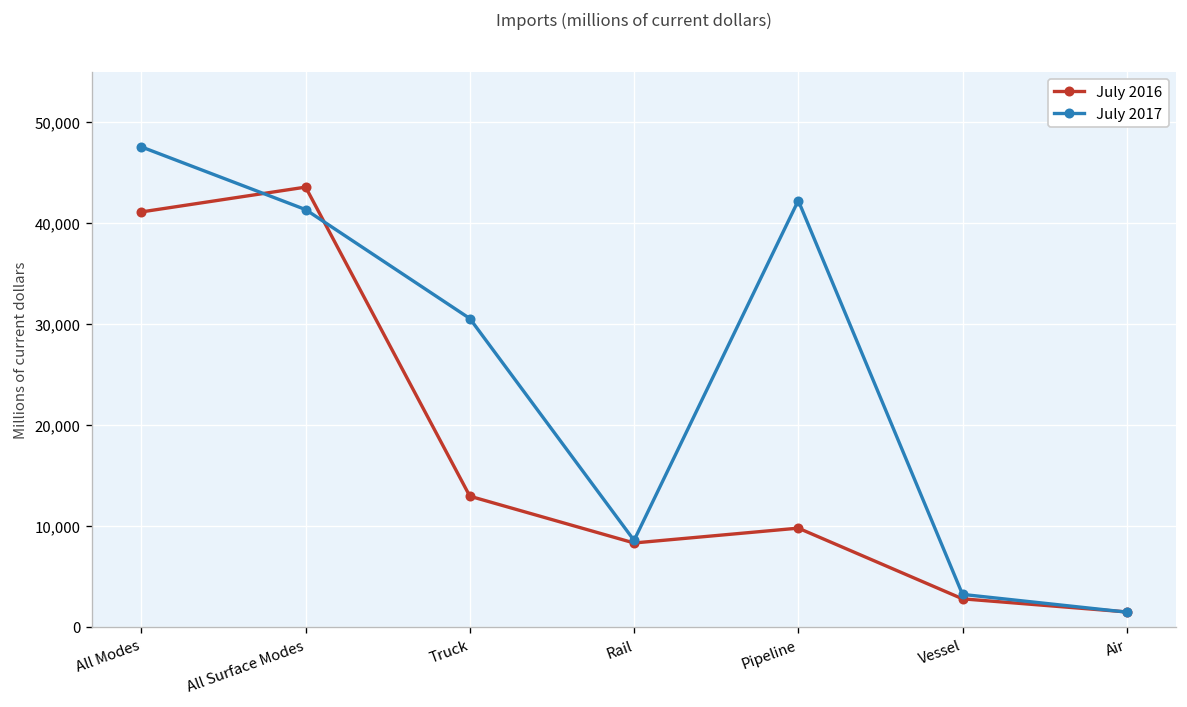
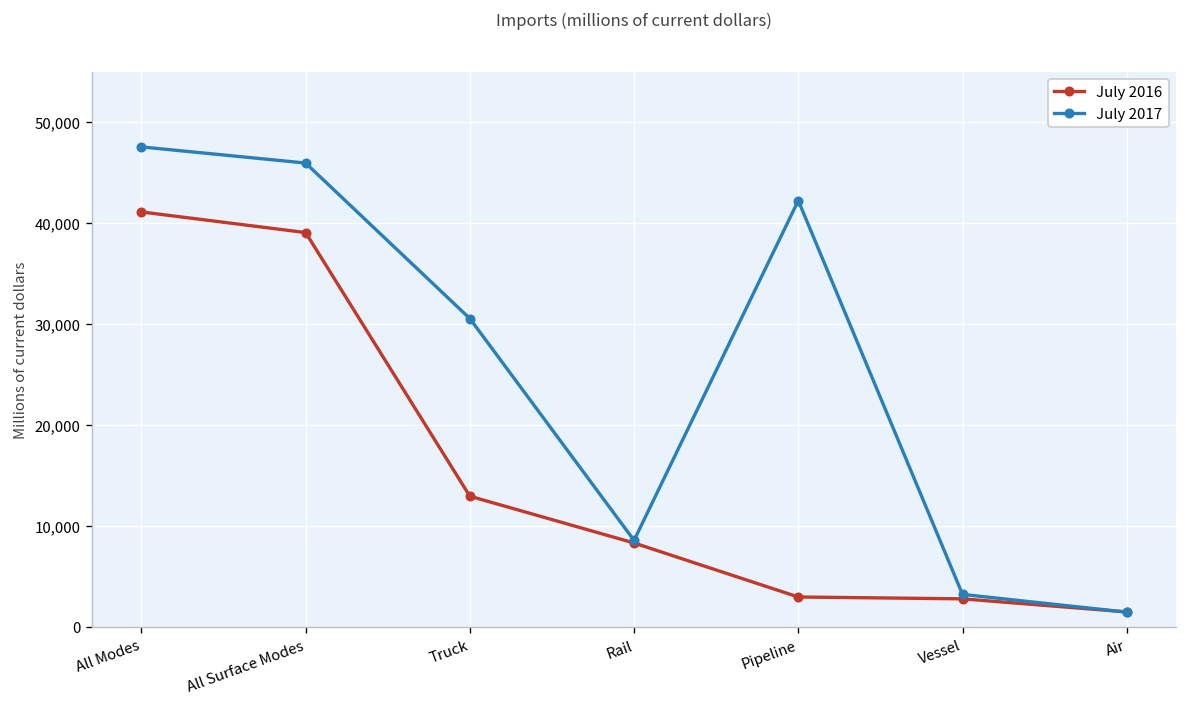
July 2016, All Surface Modes: 44,000 -> 39,000
July 2017, All Surface Modes: 41,000 -> 46,000
July 2016, Pipeline: 10,000 -> 3,000
